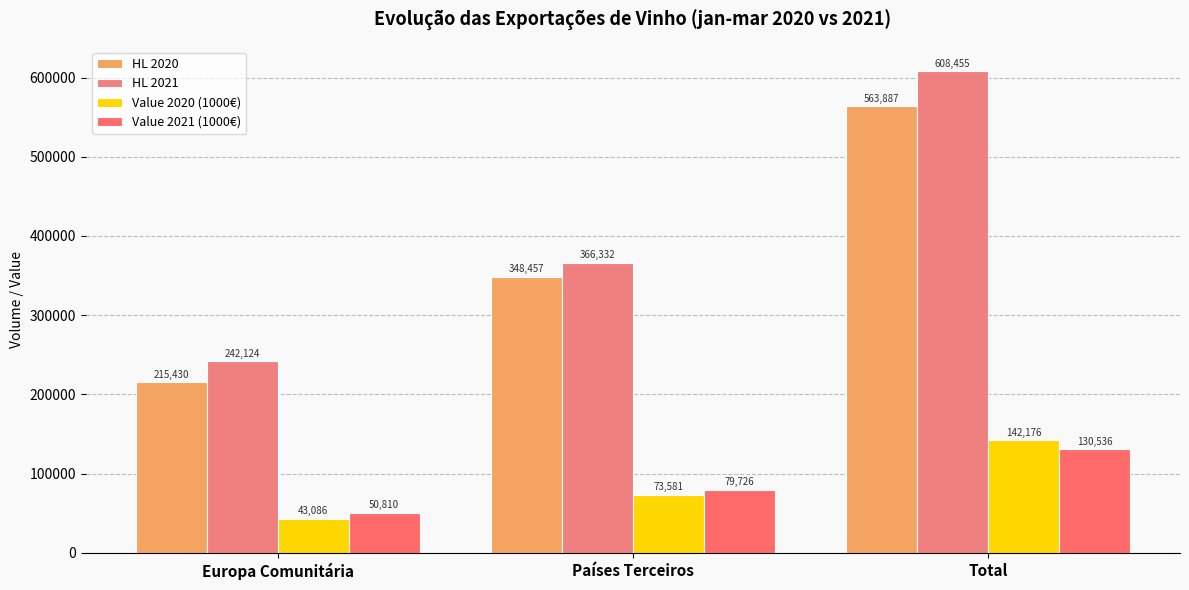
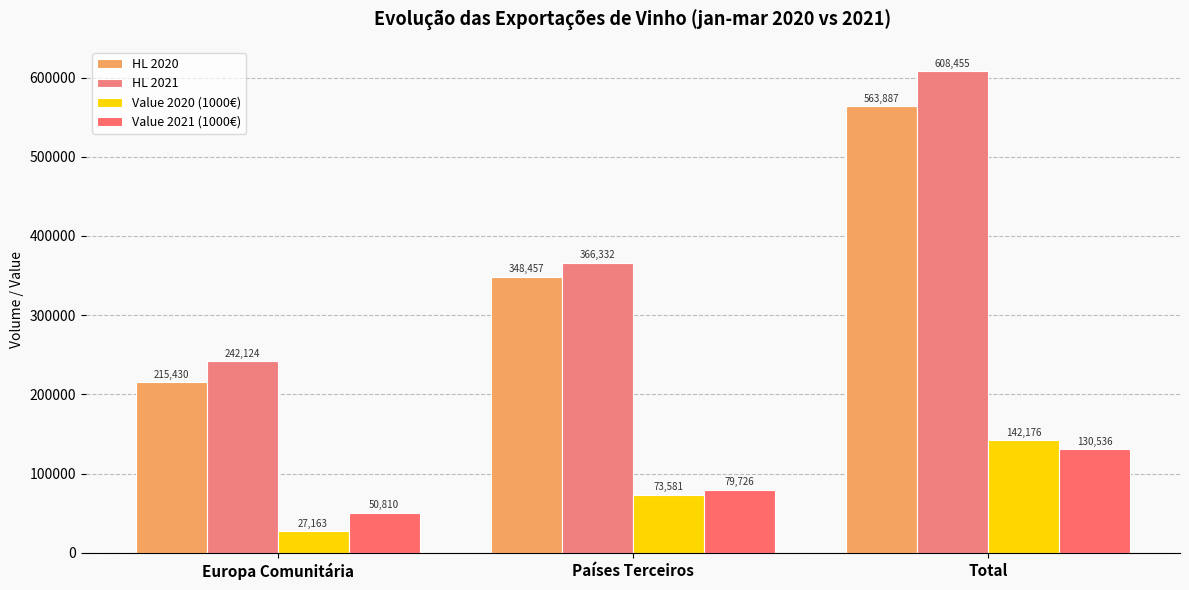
Value 2020 (1000€), Europa Comunitária: 43,086 -> 27,163
